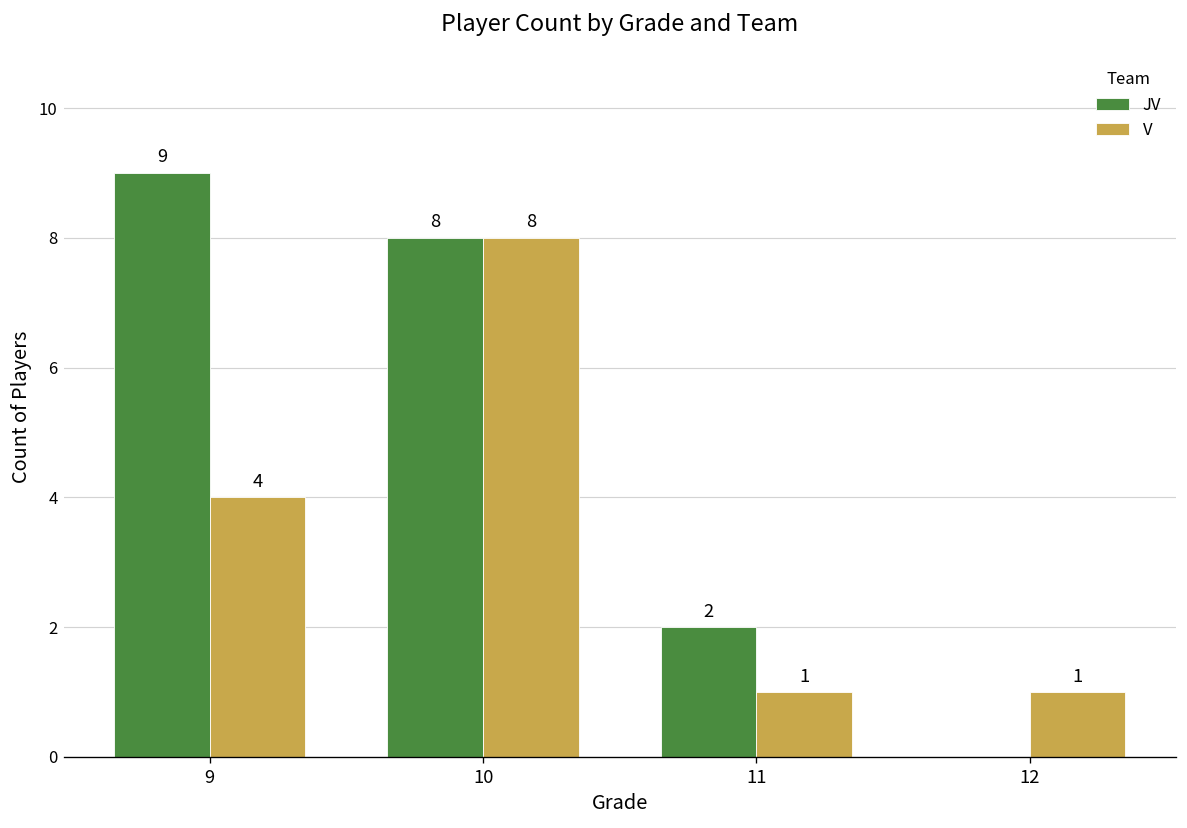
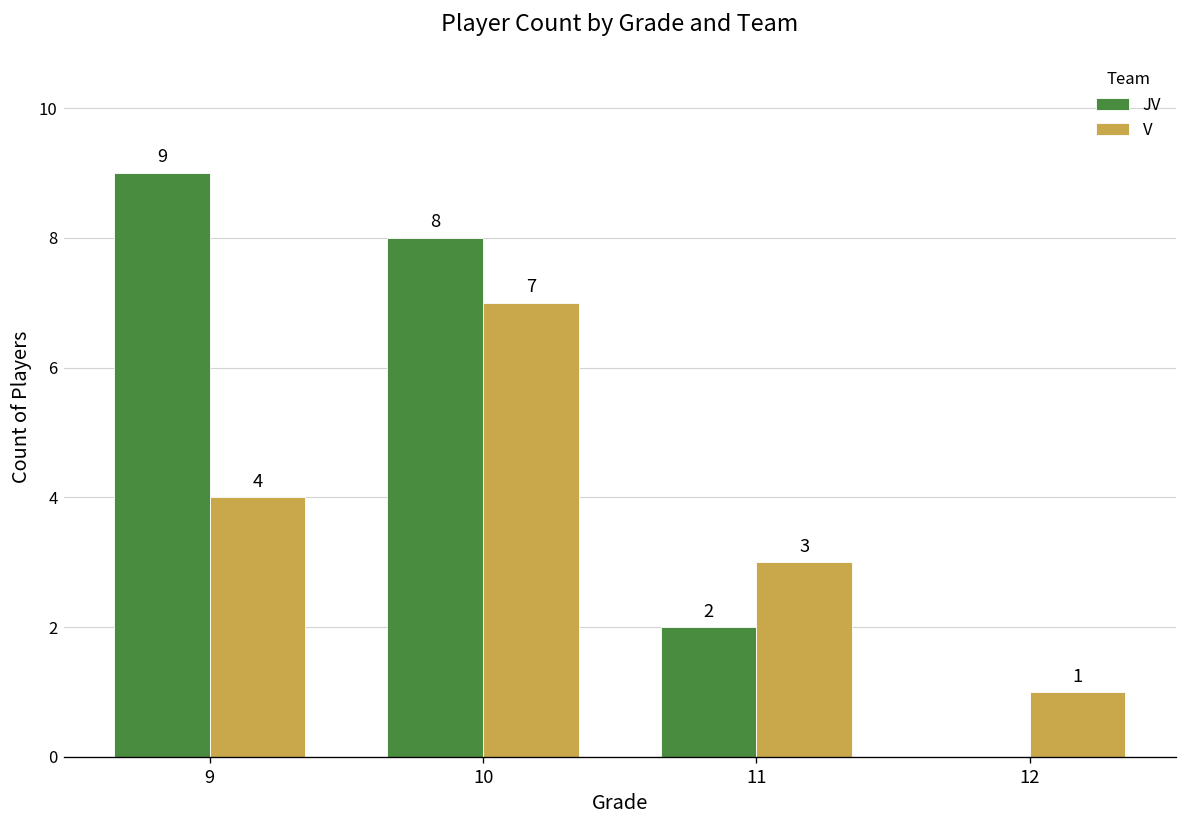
V, 10: 8 -> 7
V, 11: 1 -> 3
